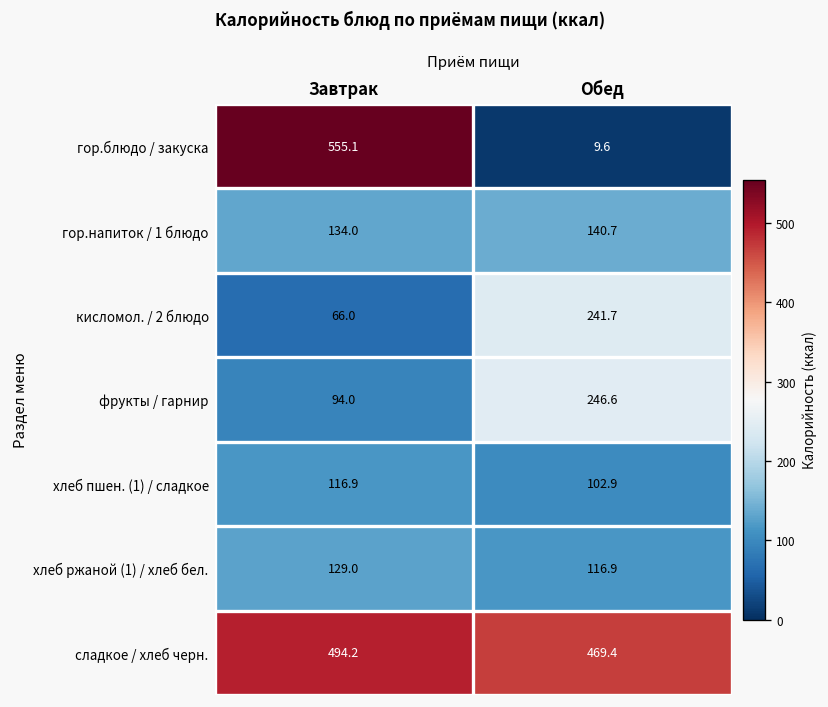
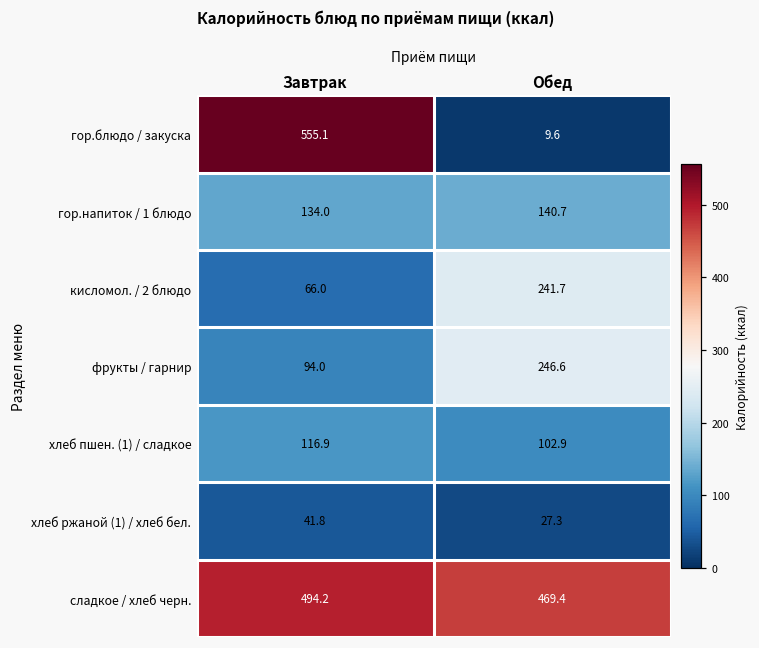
хлеб ржаной (1) / хлеб бел., Завтрак: 129.0 -> 41.8
хлеб ржаной (1) / хлеб бел., Обед: 116.9 -> 27.3
